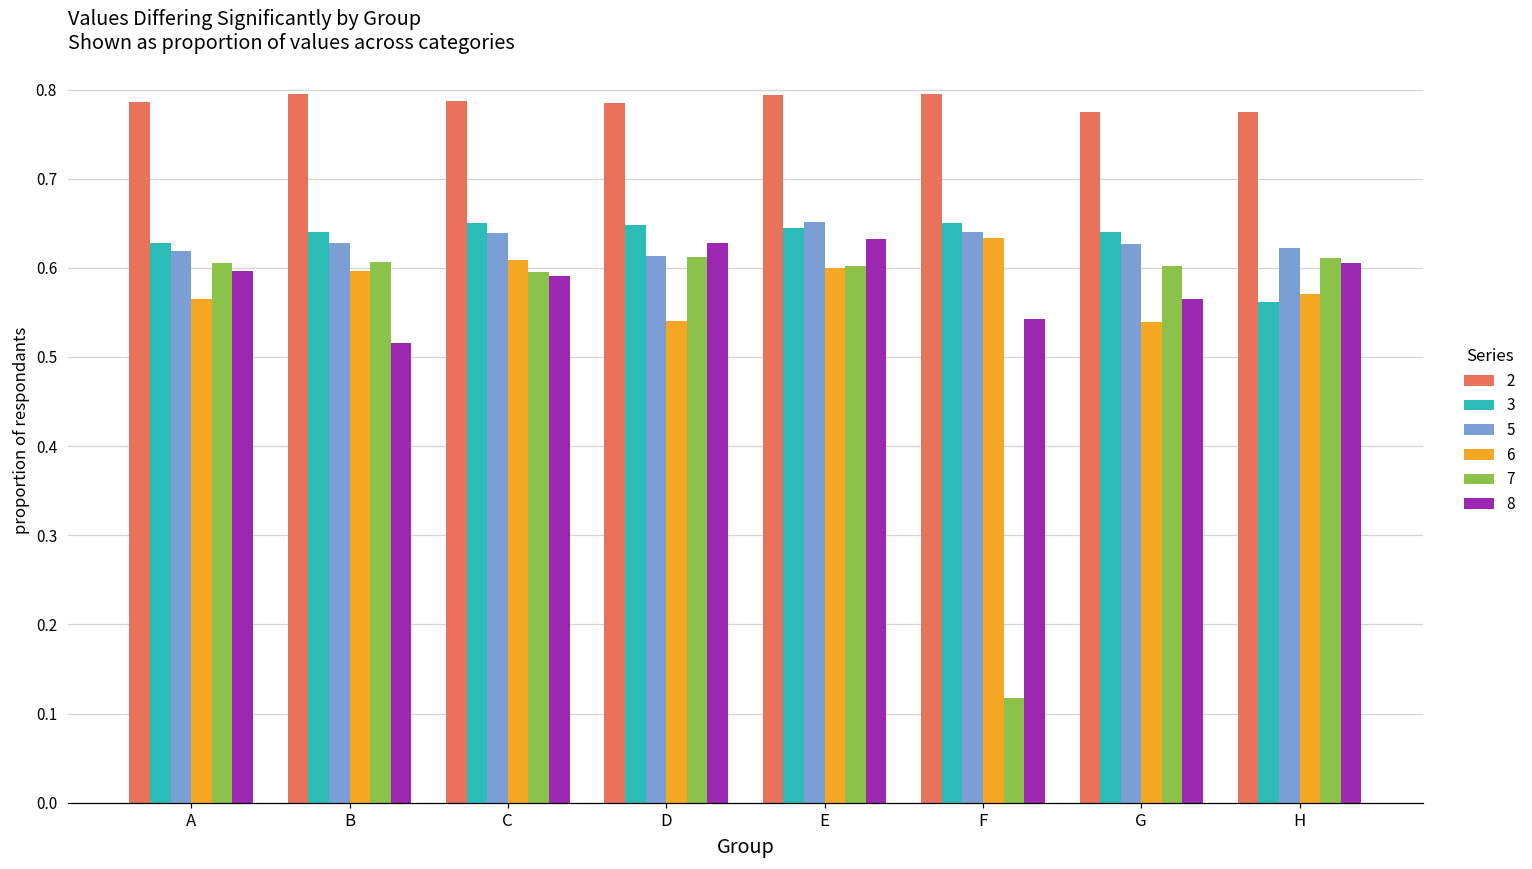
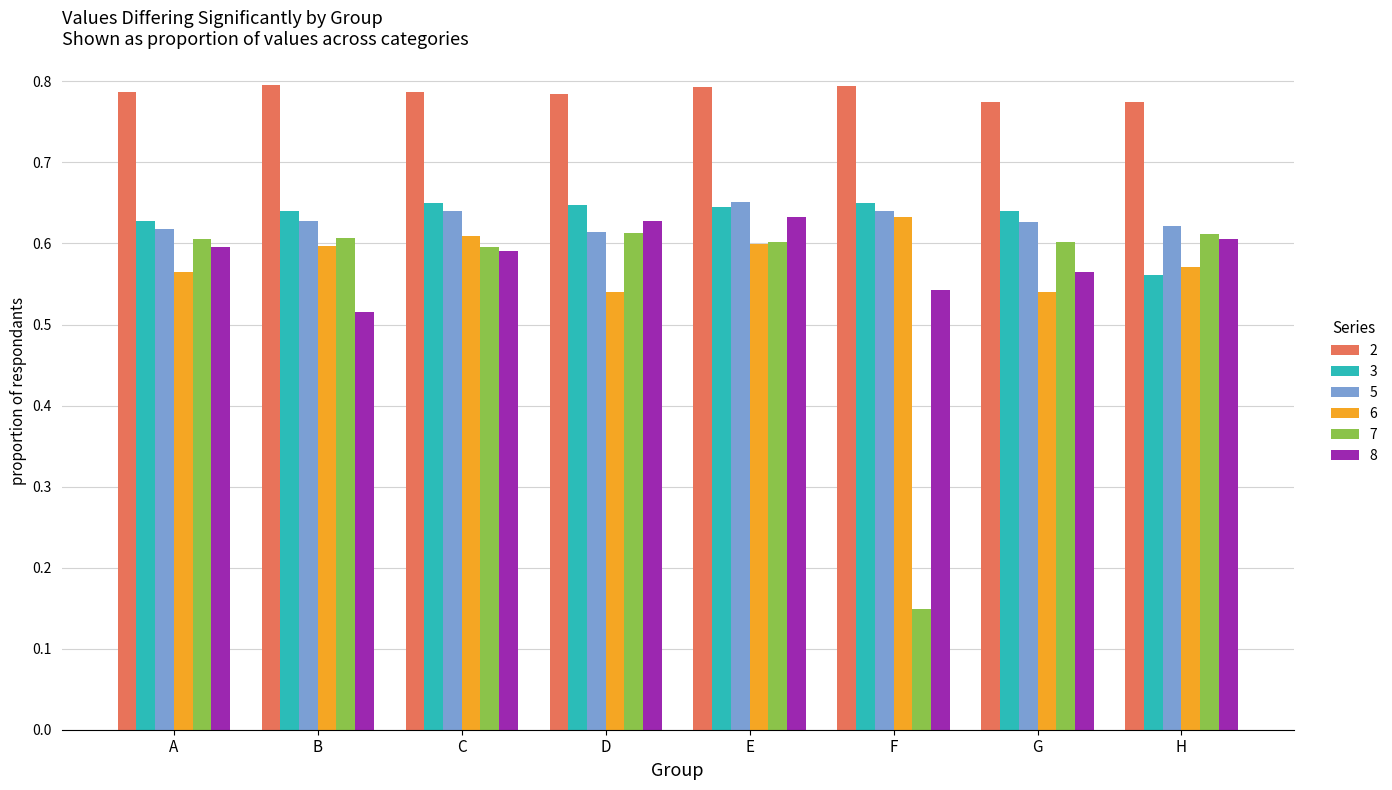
7, F: 0.12 -> 0.15
